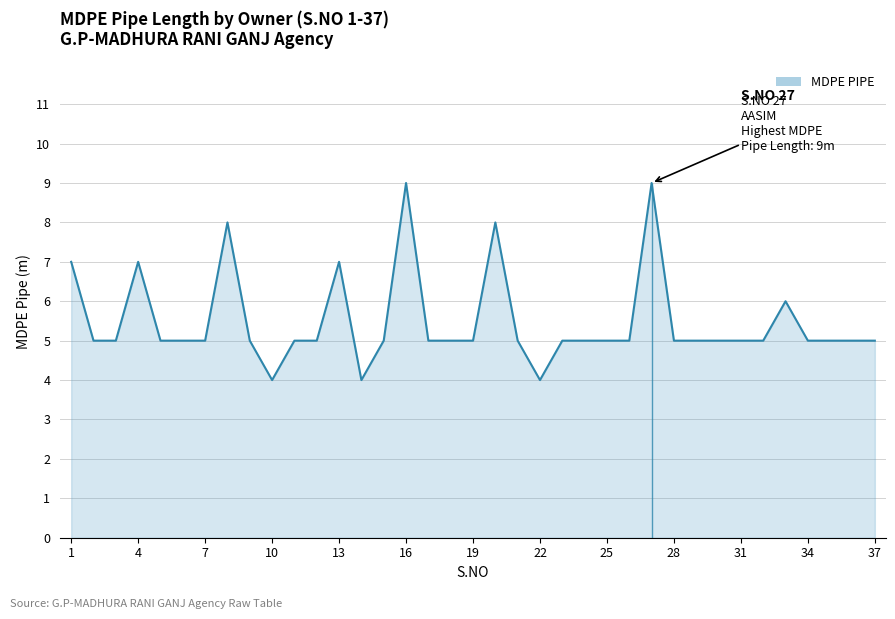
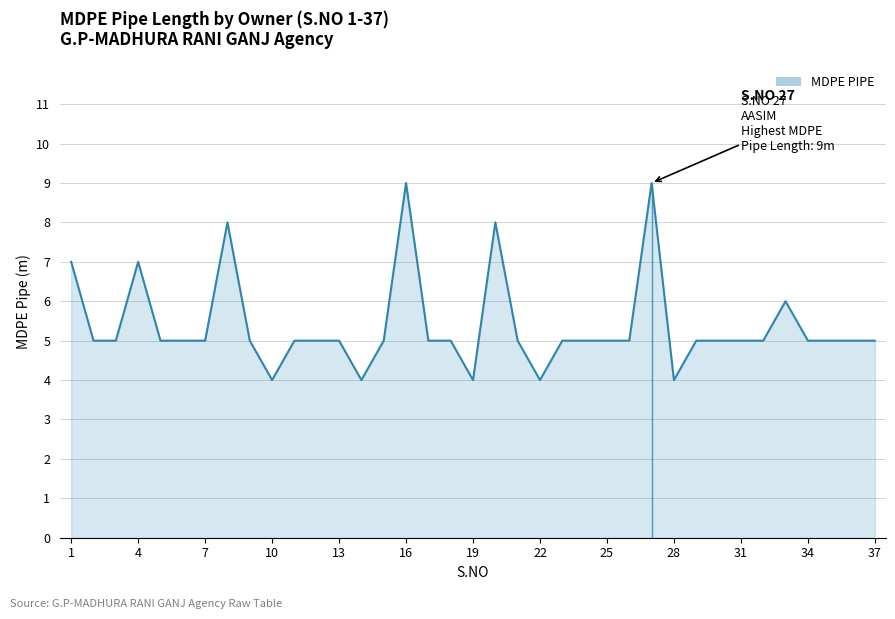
13: 7 -> 5
19: 5 -> 4
28: 5 -> 4
